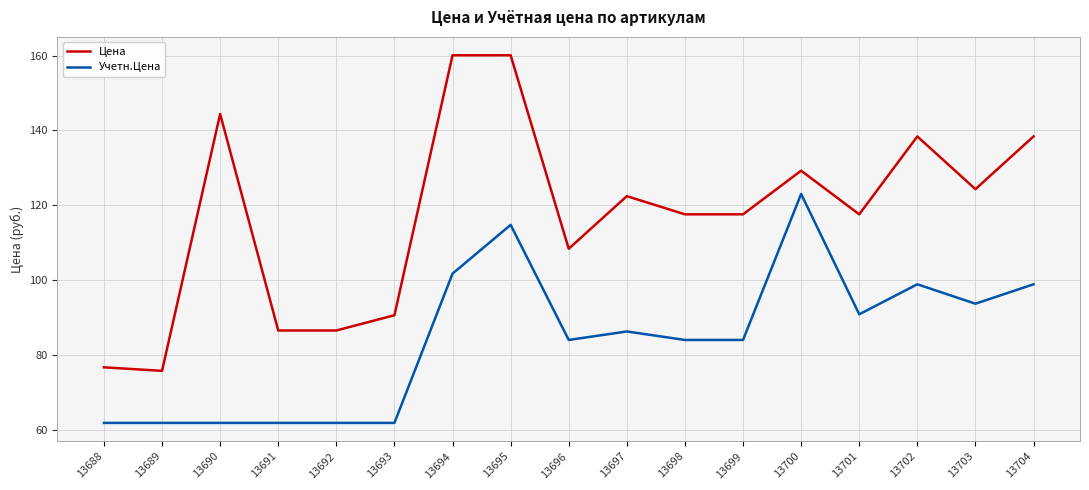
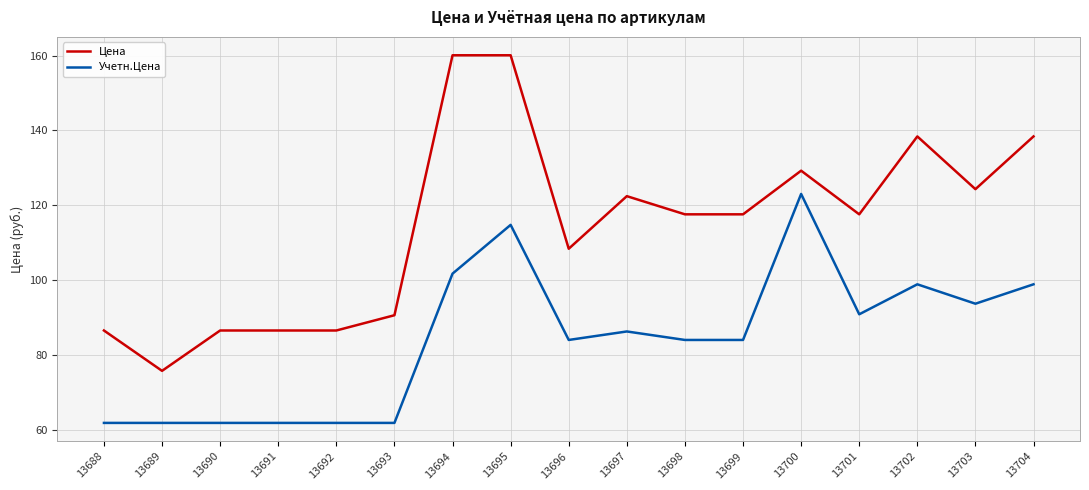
Цена, 13688: 77 -> 87
Цена, 13690: 144 -> 87
